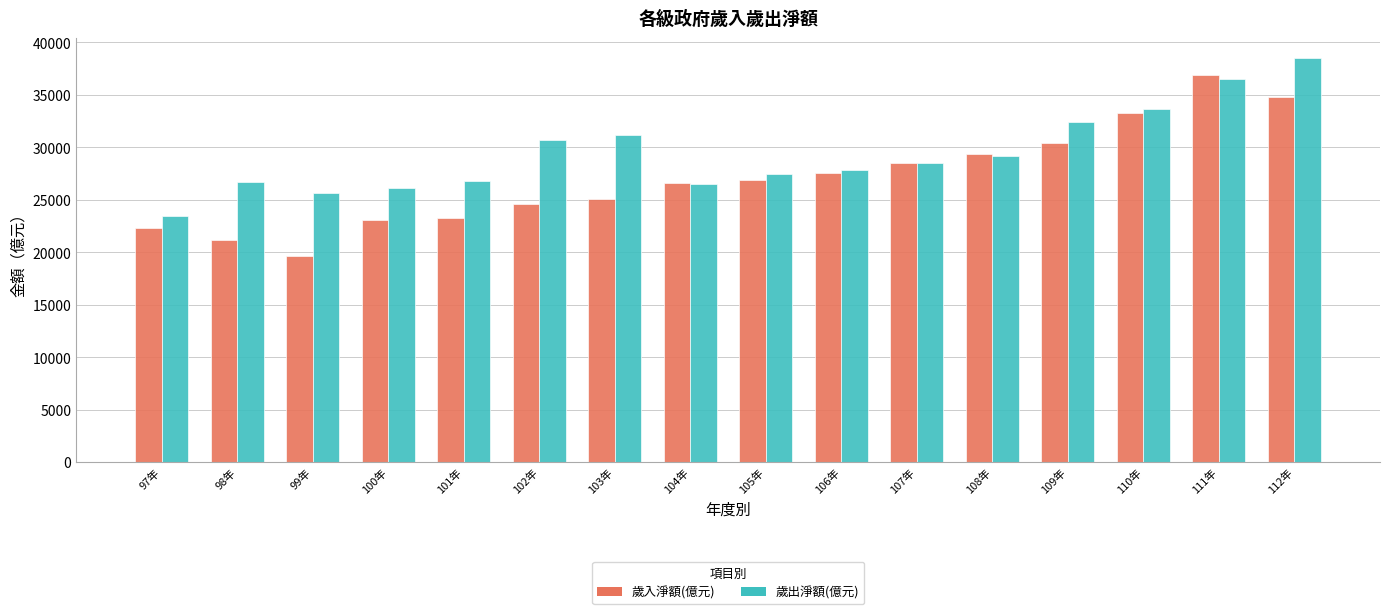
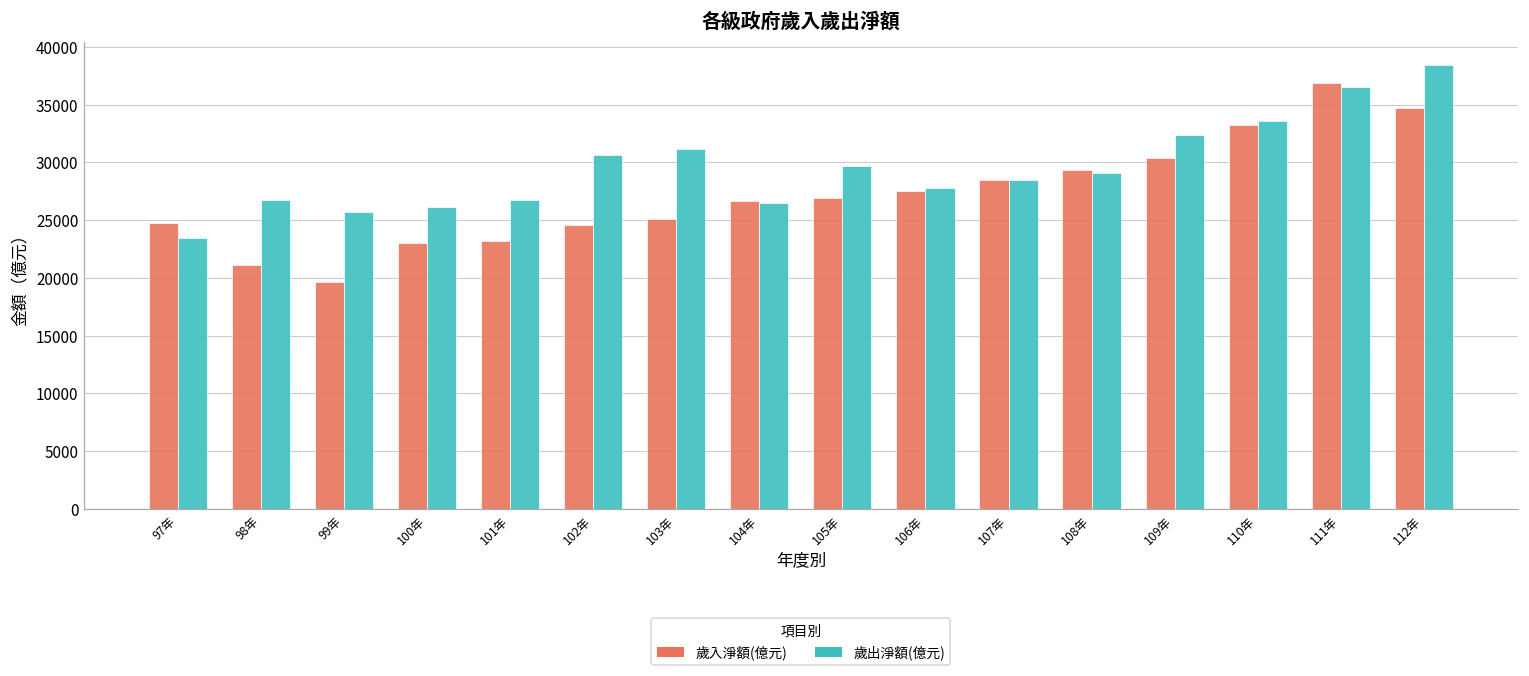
歲入淨額(億元), 97年: 22300 -> 24800
歲出淨額(億元), 105年: 27500 -> 29700
